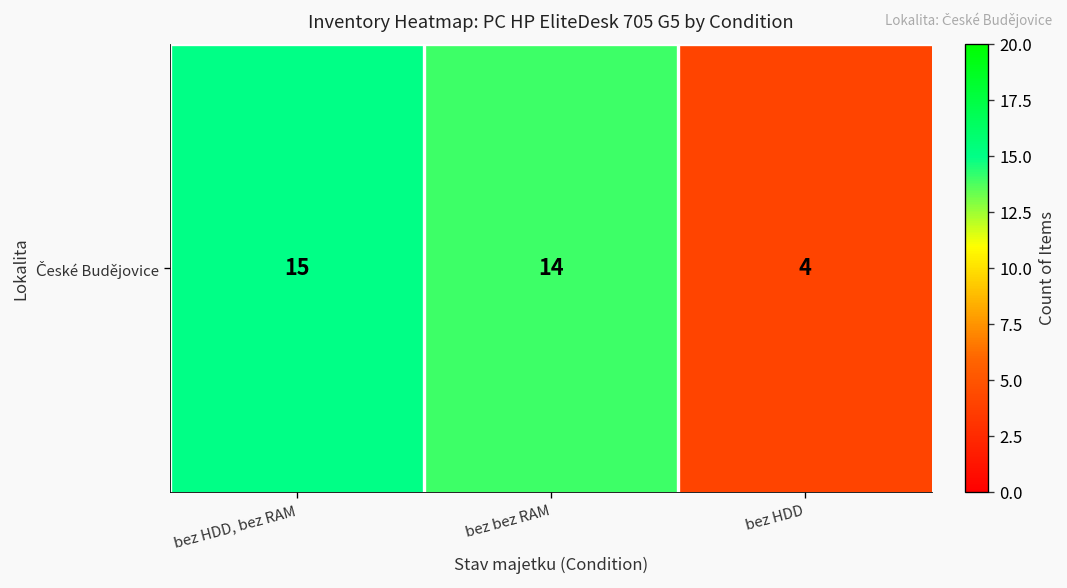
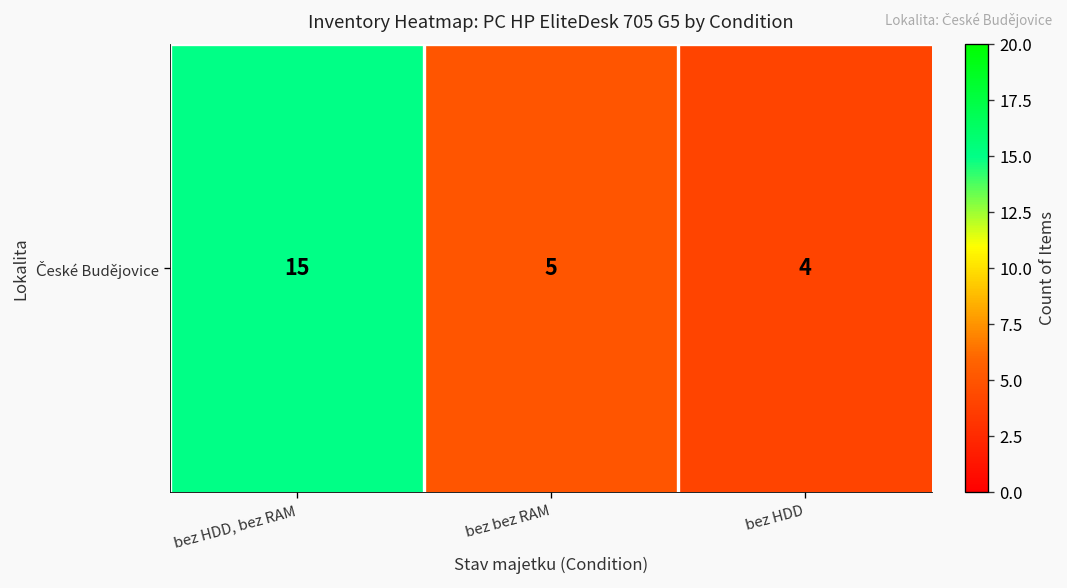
České Budějovice, bez bez RAM: 14 -> 5
